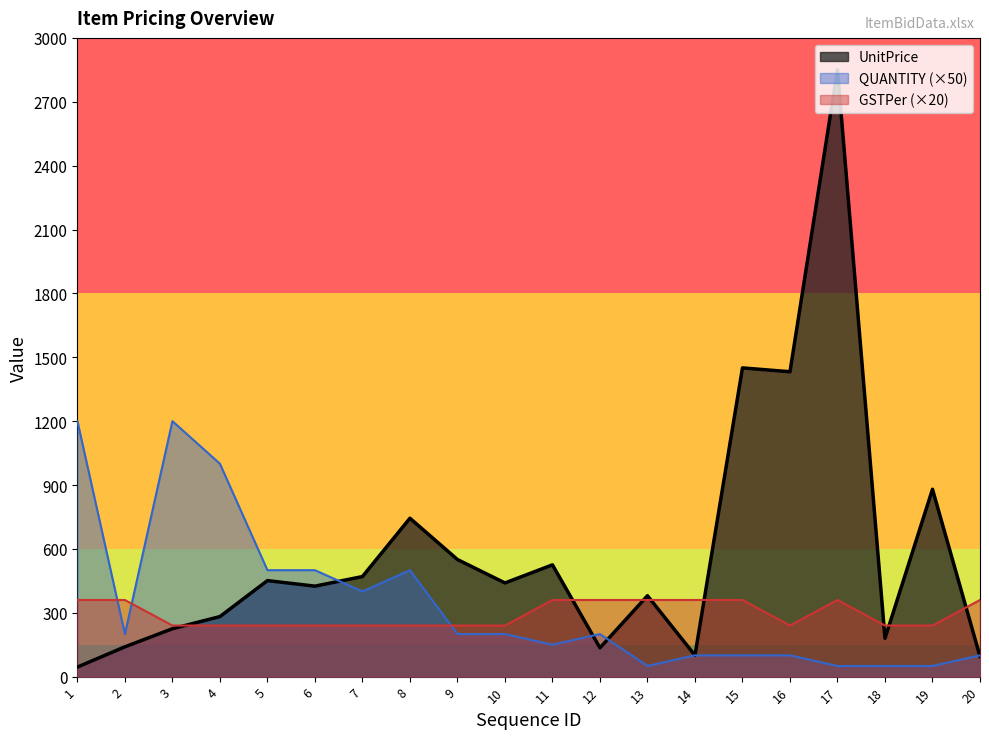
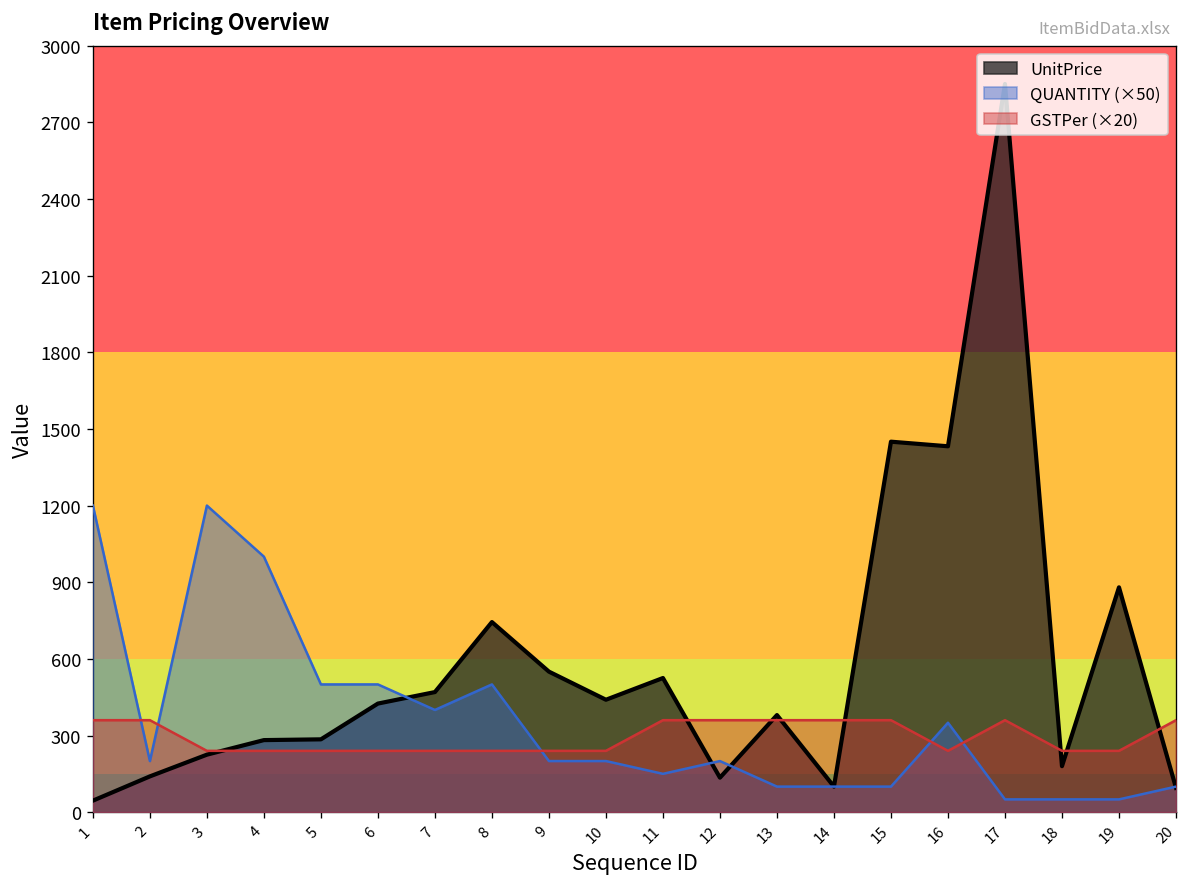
UnitPrice, 5: 450 -> 290
QUANTITY (×50), 13: 50 -> 100
QUANTITY (×50), 16: 100 -> 350
